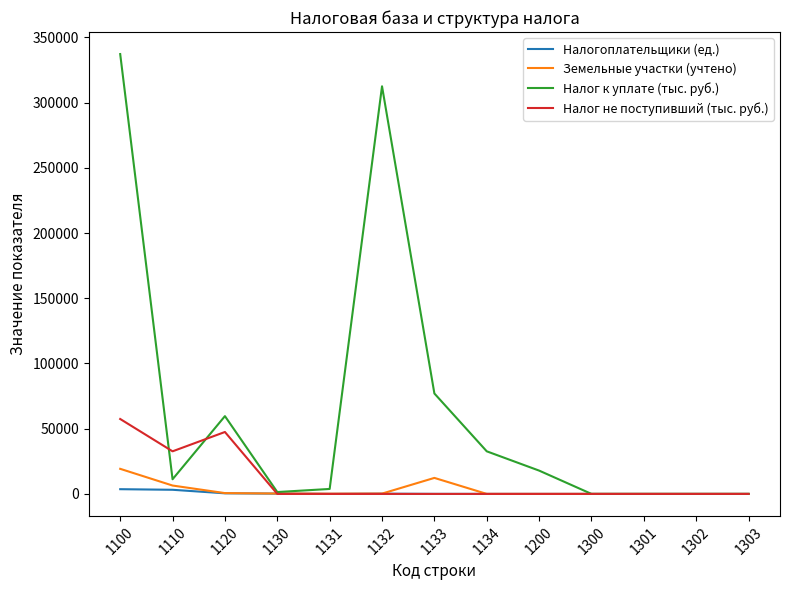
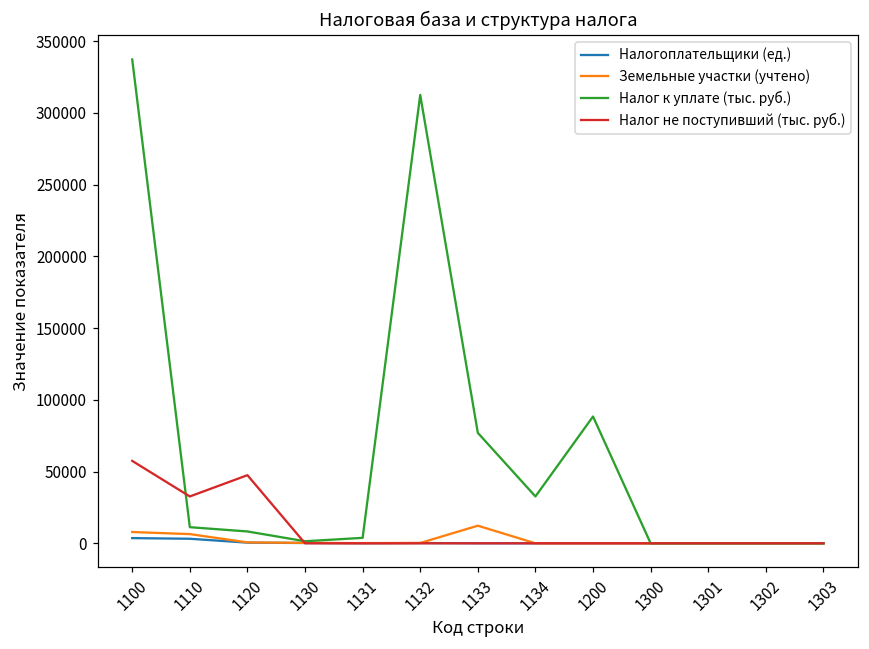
Земельные участки (учтено), 1100: 19000 -> 8000
Налог к уплате (тыс. руб.), 1120: 60000 -> 8000
Налог к уплате (тыс. руб.), 1200: 18000 -> 88000
